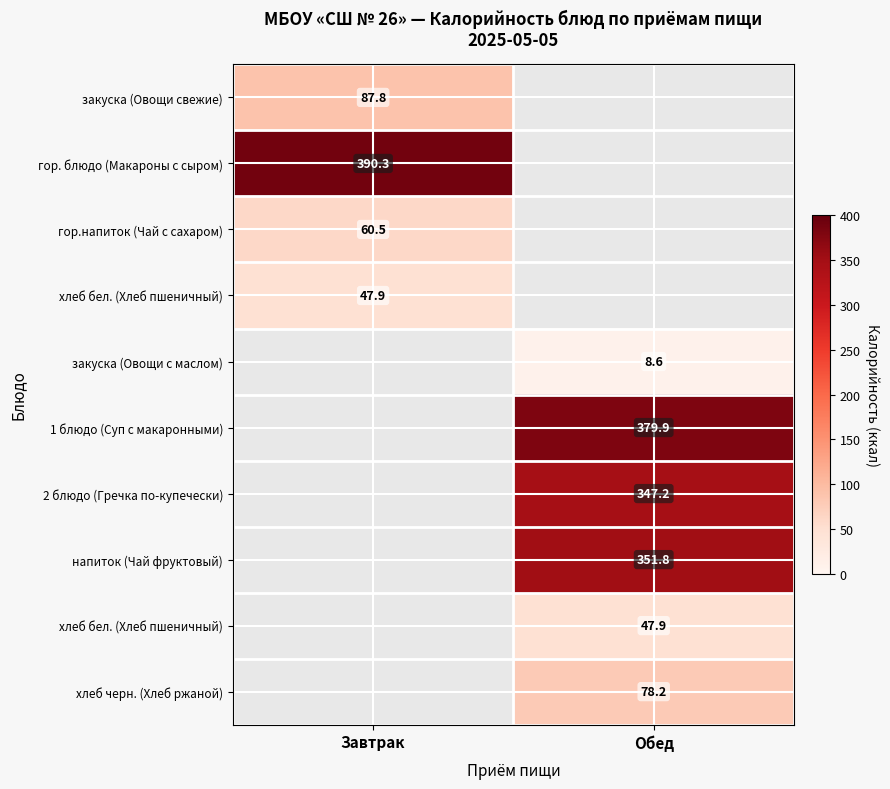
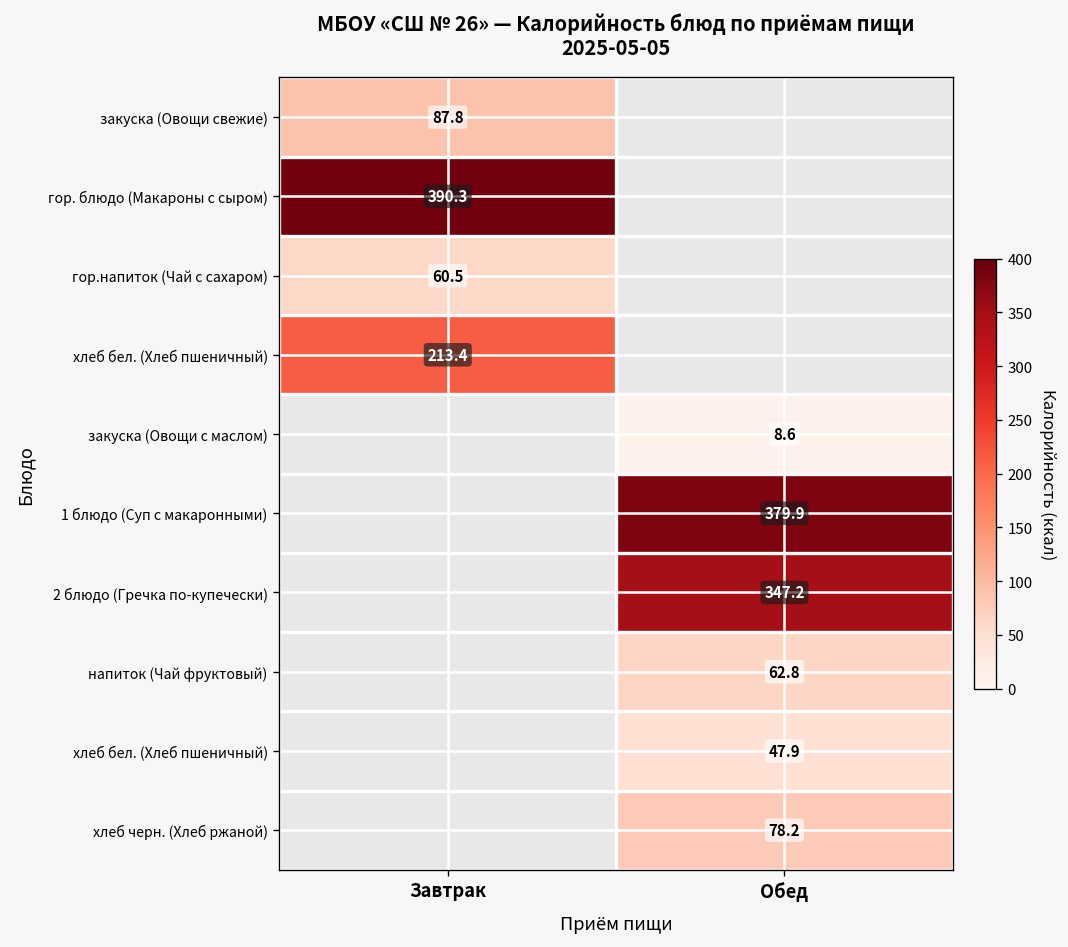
хлеб бел. (Хлеб пшеничный), Завтрак: 47.9 -> 213.4
напиток (Чай фруктовый), Обед: 351.8 -> 62.8
